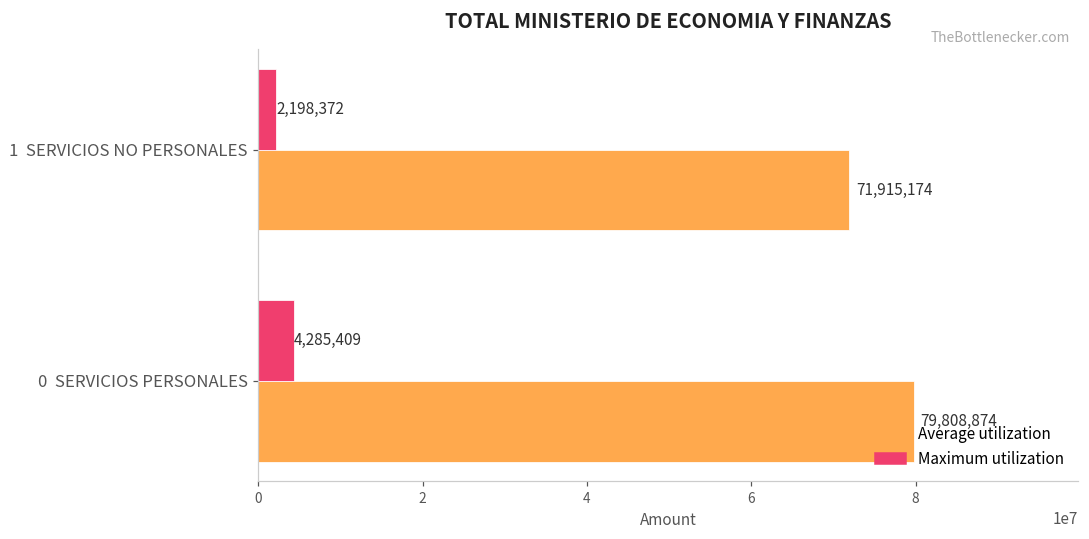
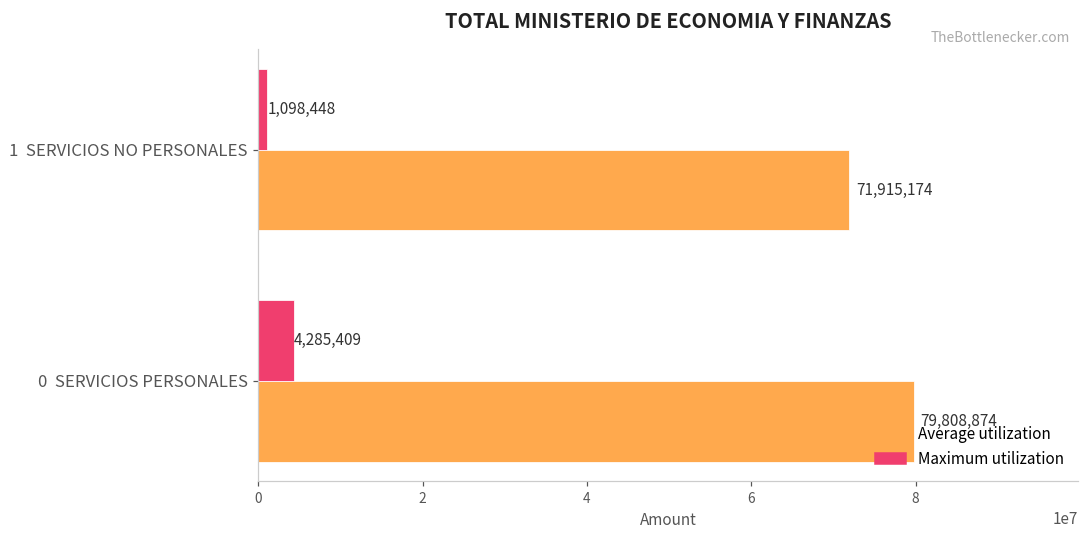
Maximum utilization, 1 SERVICIOS NO PERSONALES: 2,198,372 -> 1,098,448
